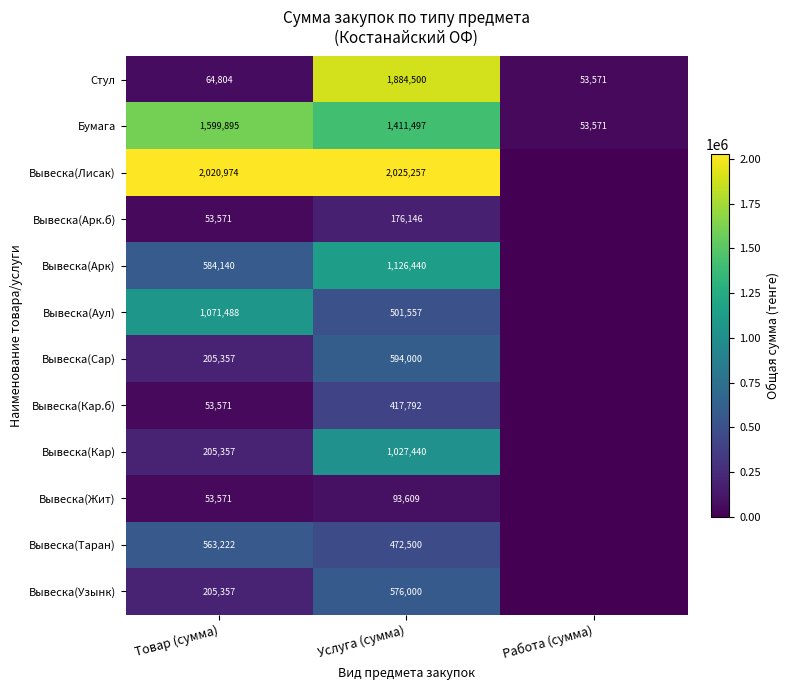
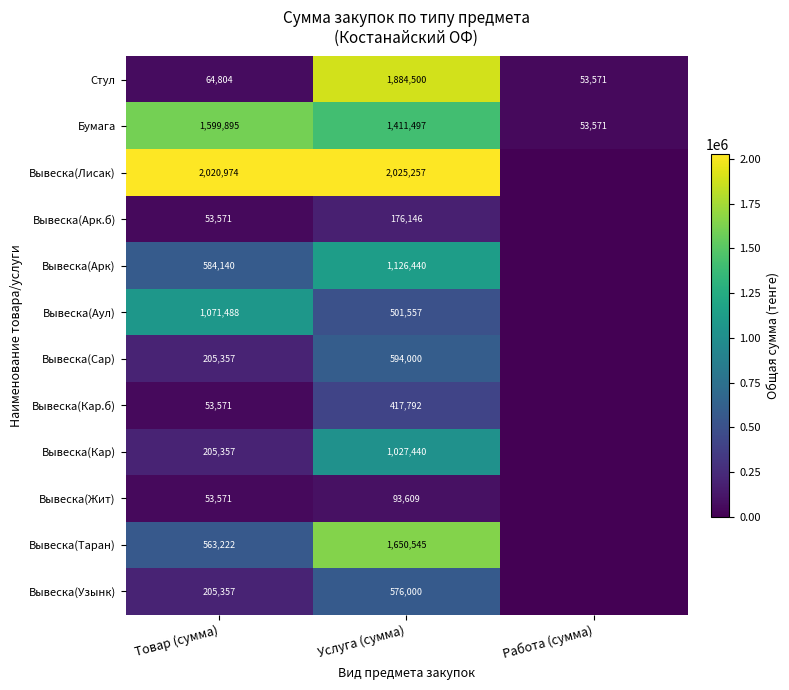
Вывеска(Таран), Услуга (сумма): 472,500 -> 1,650,545
